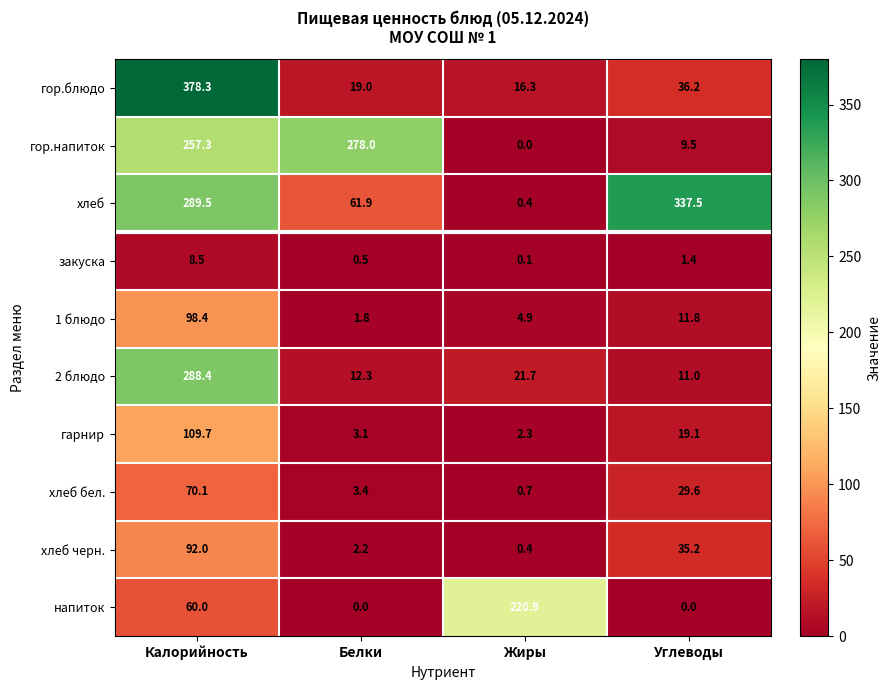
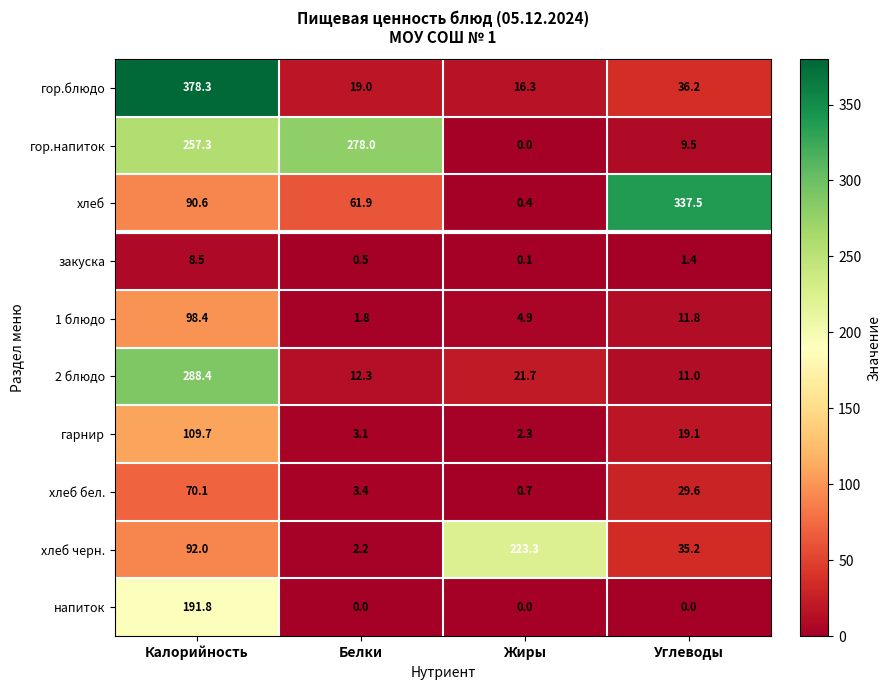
хлеб, Калорийность: 289.5 -> 90.6
хлеб черн., Жиры: 0.4 -> 223.3
напиток, Калорийность: 60.0 -> 191.8
напиток, Жиры: 220.9 -> 0.0
